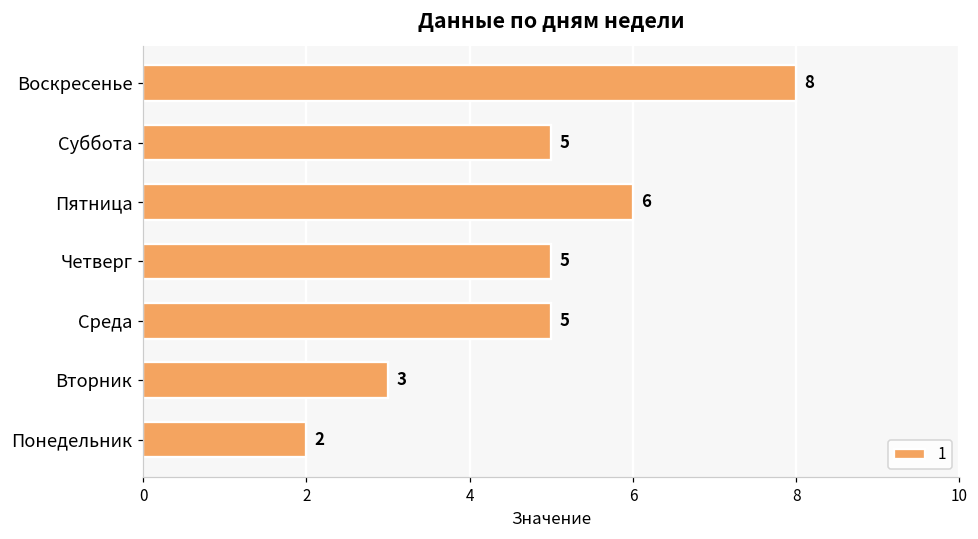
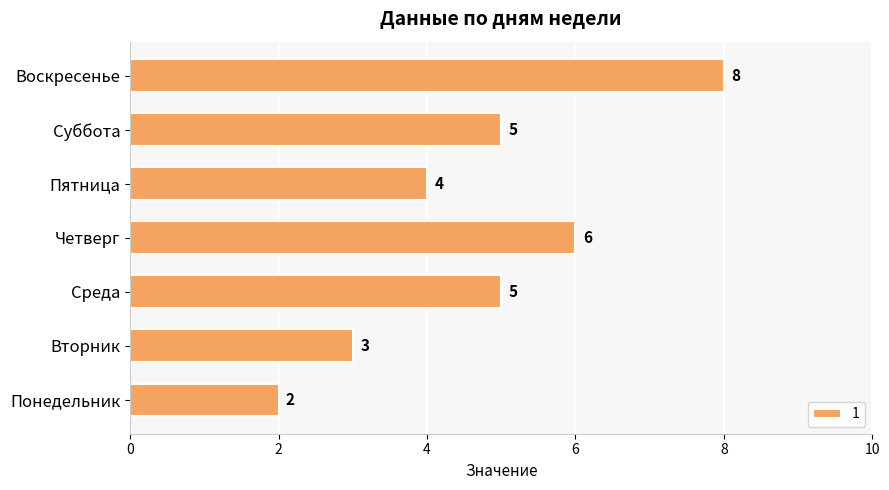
Пятница: 6 -> 4
Четверг: 5 -> 6
